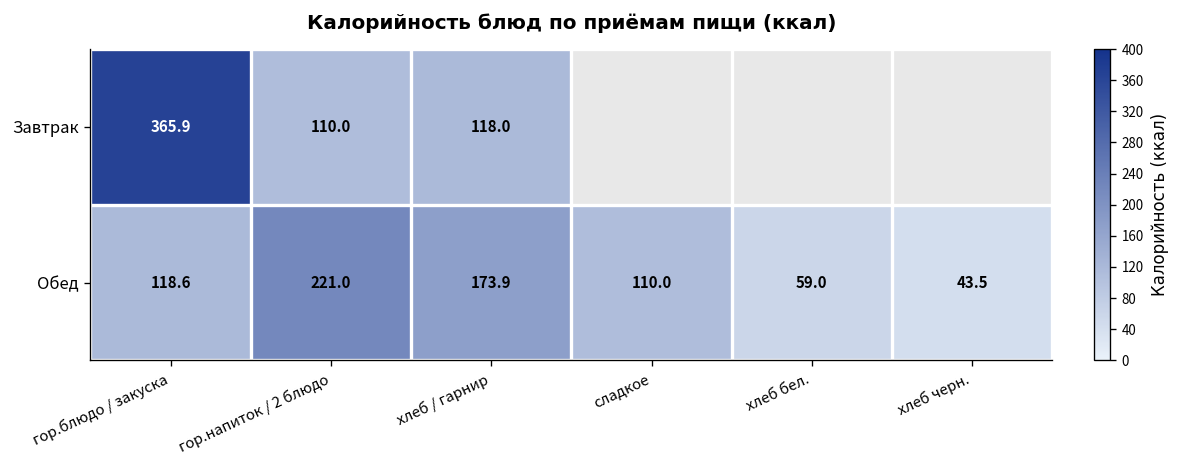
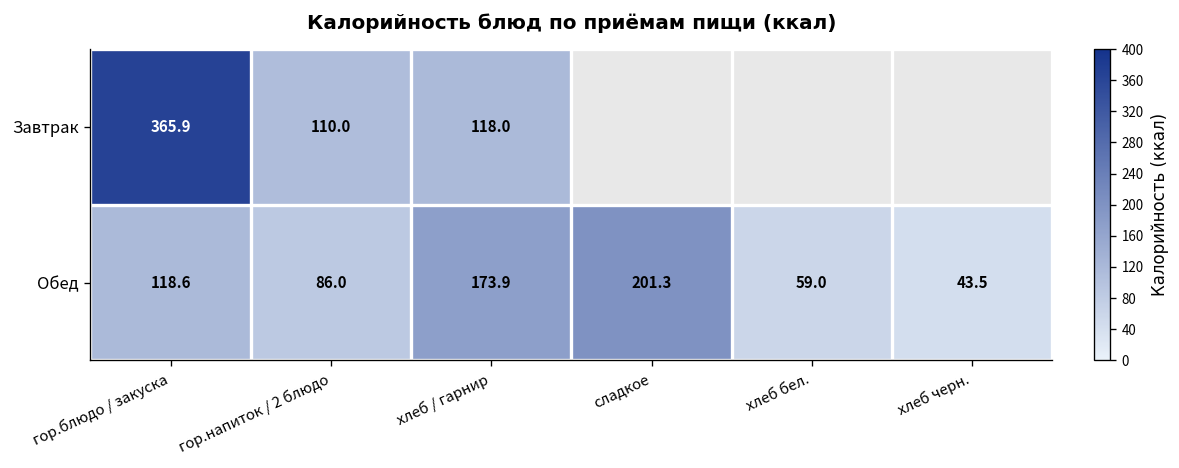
Обед, гор.напиток / 2 блюдо: 221.0 -> 86.0
Обед, сладкое: 110.0 -> 201.3
